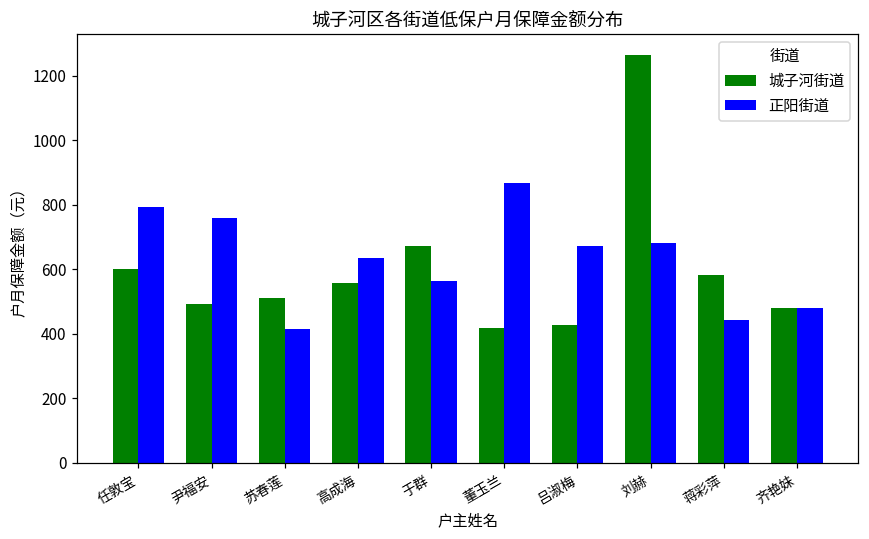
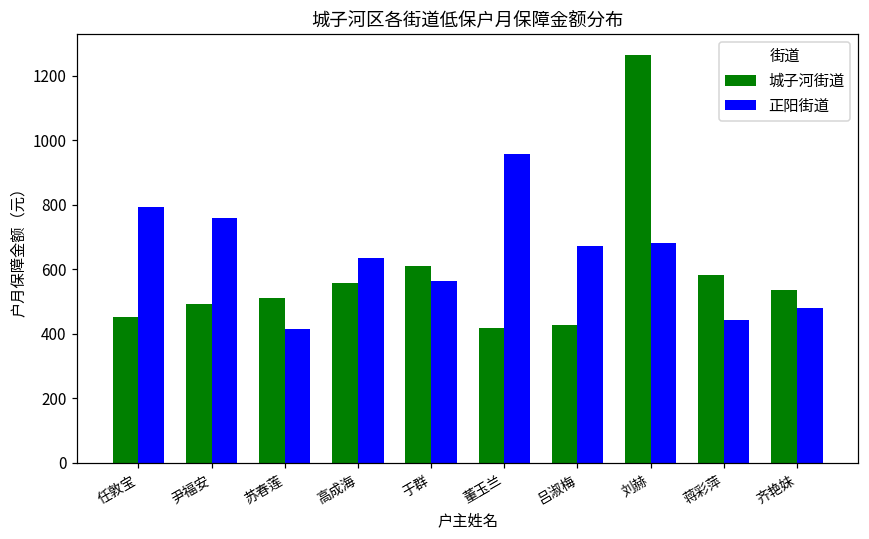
城子河街道, 任敦宝: 600 -> 450
城子河街道, 于群: 670 -> 610
正阳街道, 董玉兰: 870 -> 960
城子河街道, 齐艳妹: 480 -> 540
